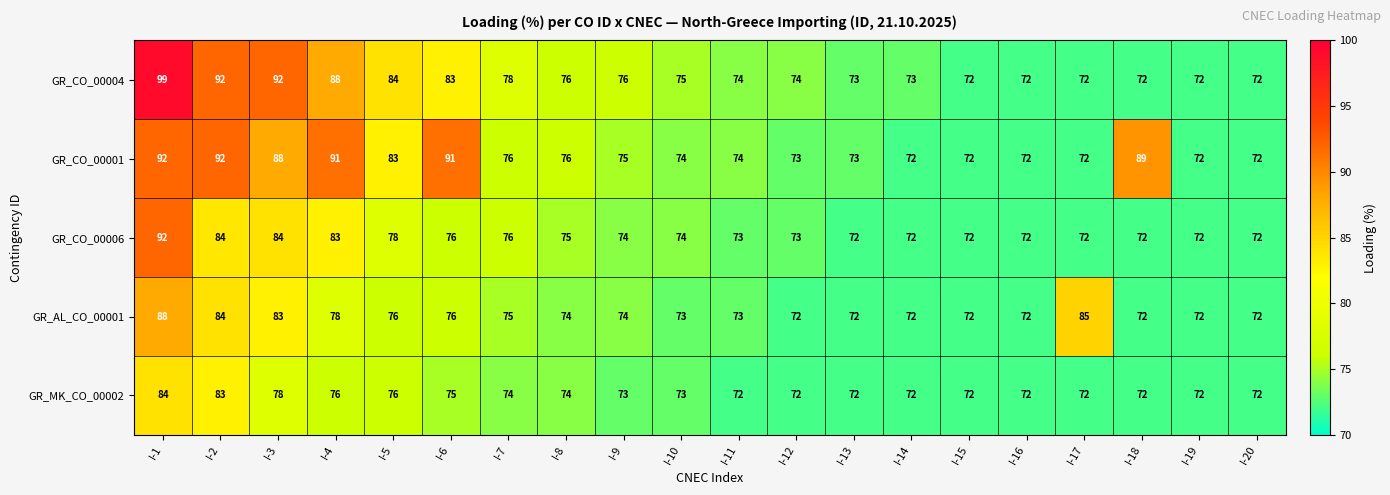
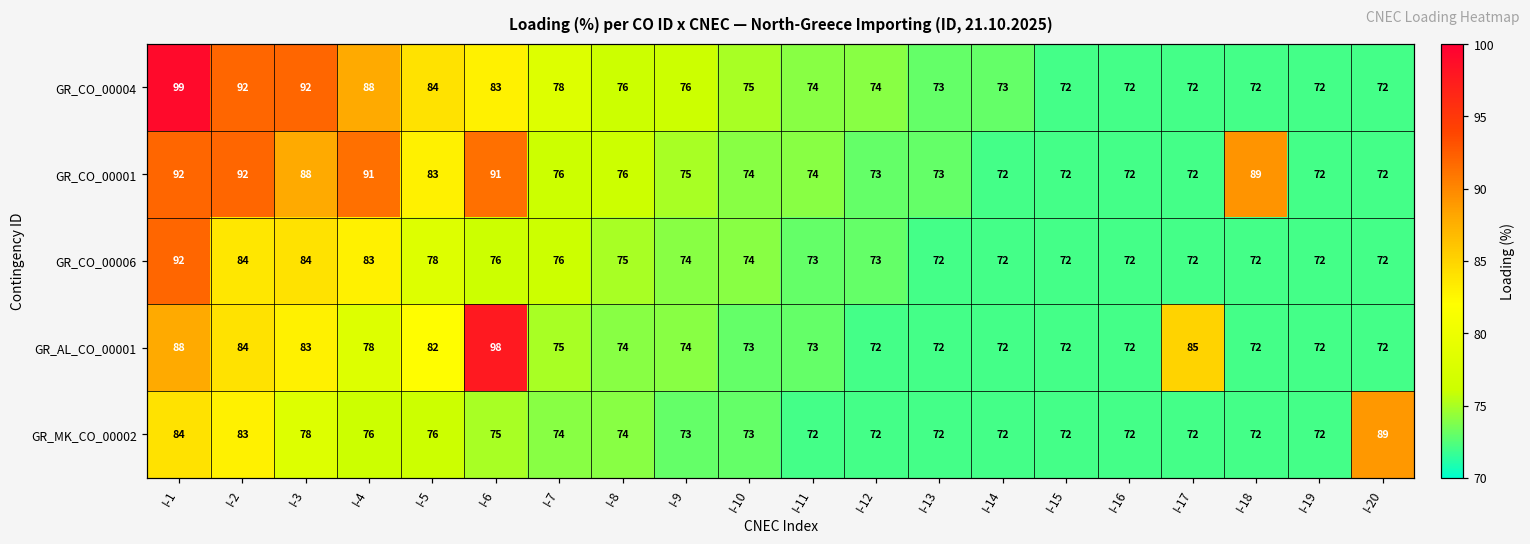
GR_AL_CO_00001, I-5: 76 -> 82
GR_AL_CO_00001, I-6: 76 -> 98
GR_MK_CO_00002, I-20: 72 -> 89
